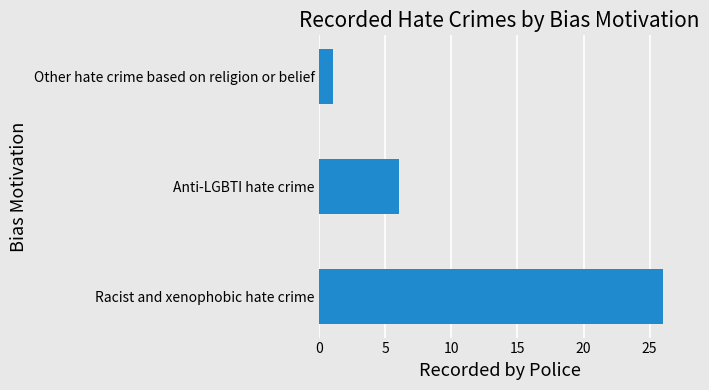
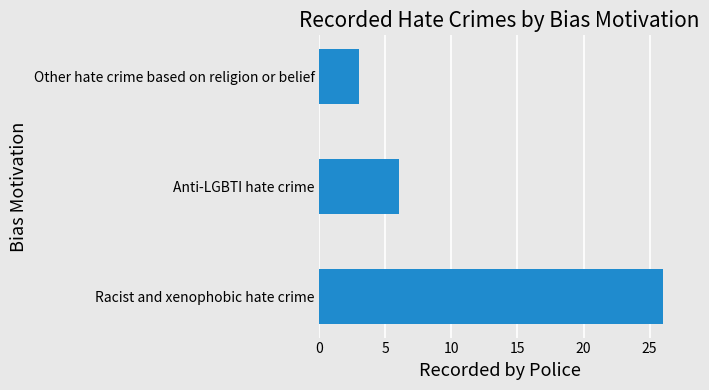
Other hate crime based on religion or belief: 1 -> 3
